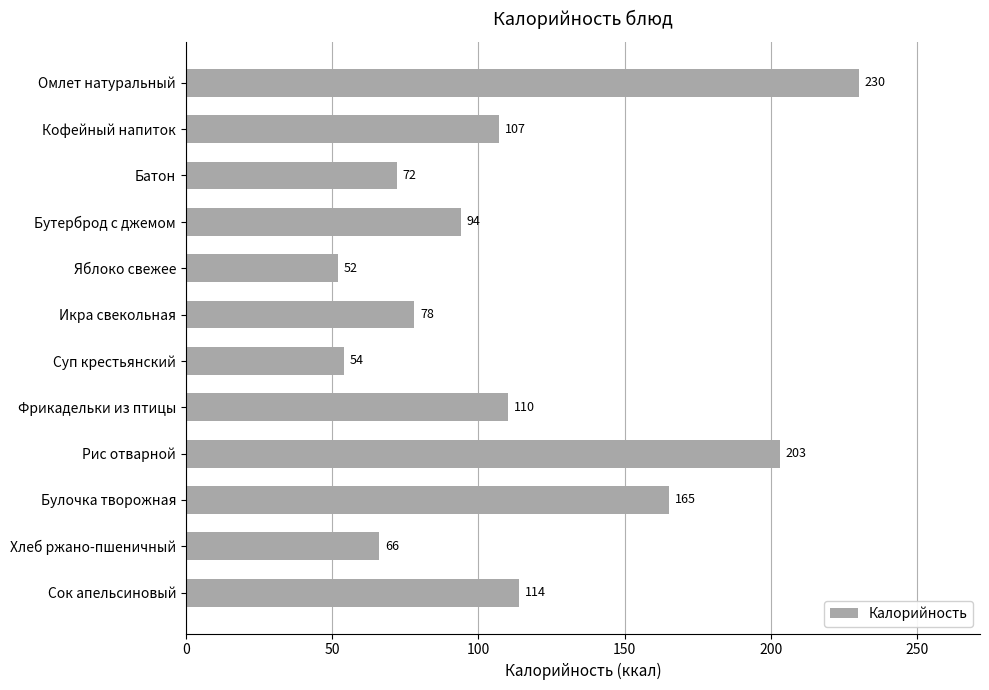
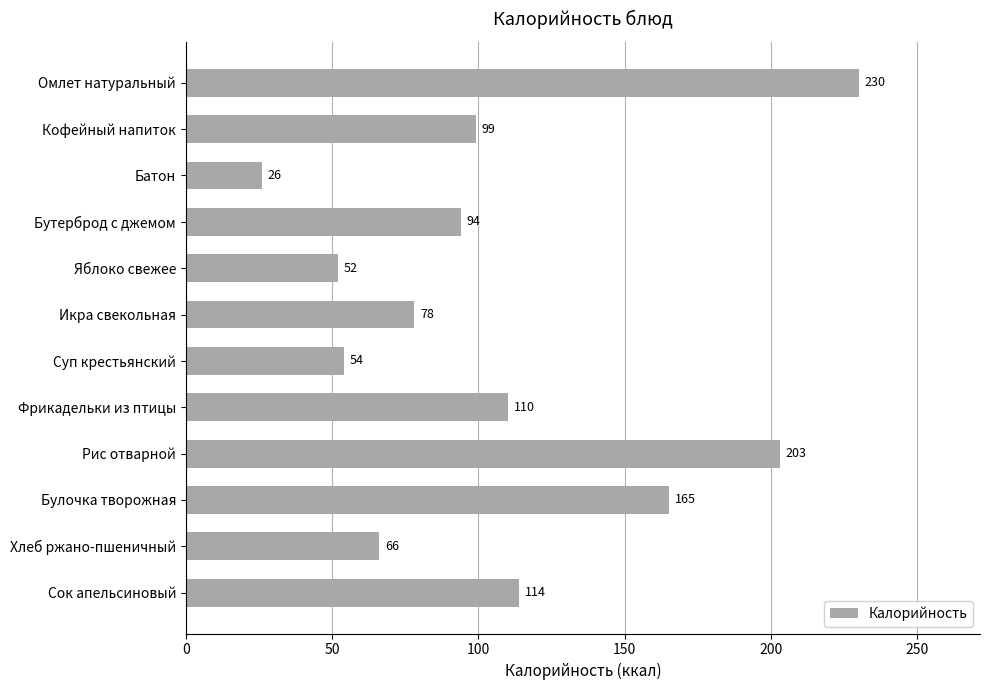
Кофейный напиток: 107 -> 99
Батон: 72 -> 26
